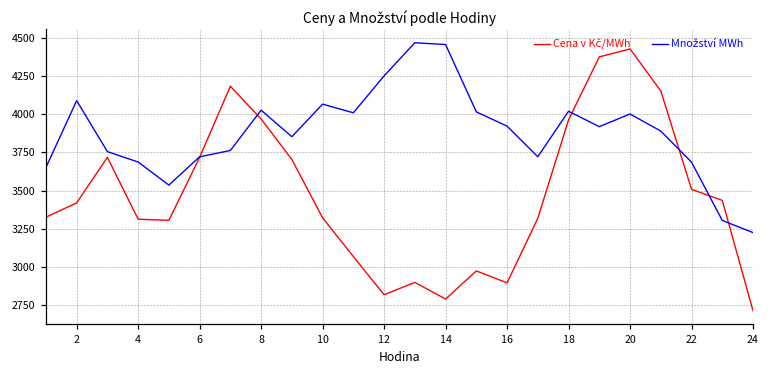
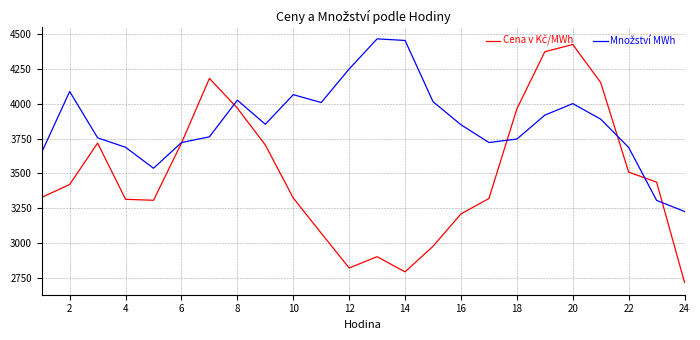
Cena v Kč/MWh, 16: 2900 -> 3210
Množství MWh, 16: 3920 -> 3850
Množství MWh, 18: 4020 -> 3750
